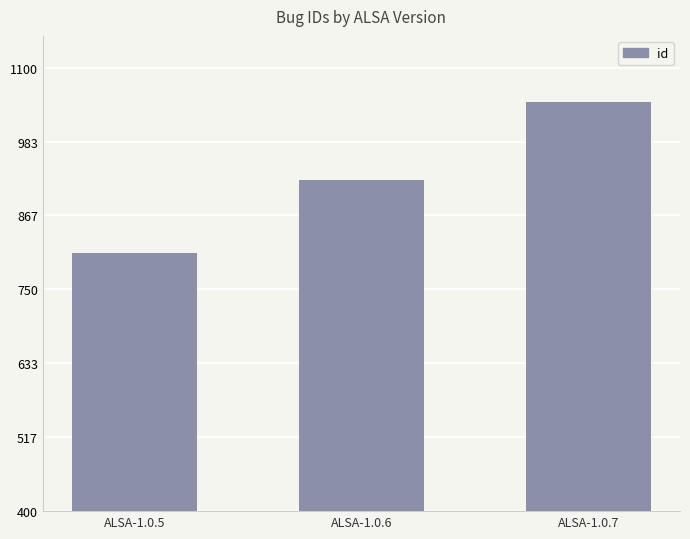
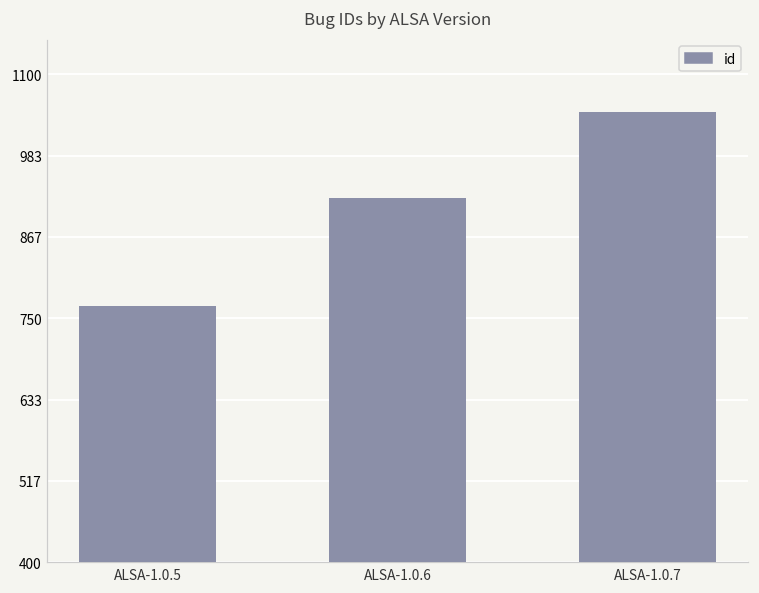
ALSA-1.0.5: 810 -> 770
